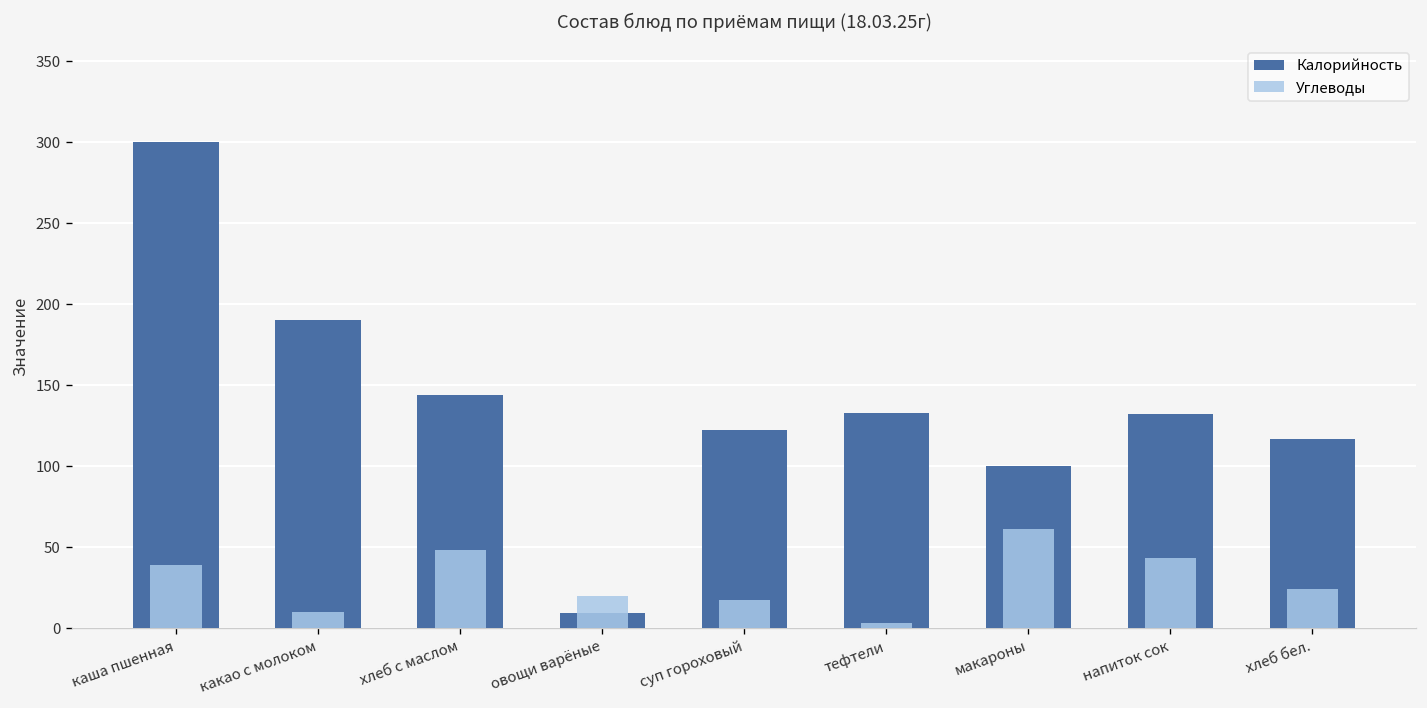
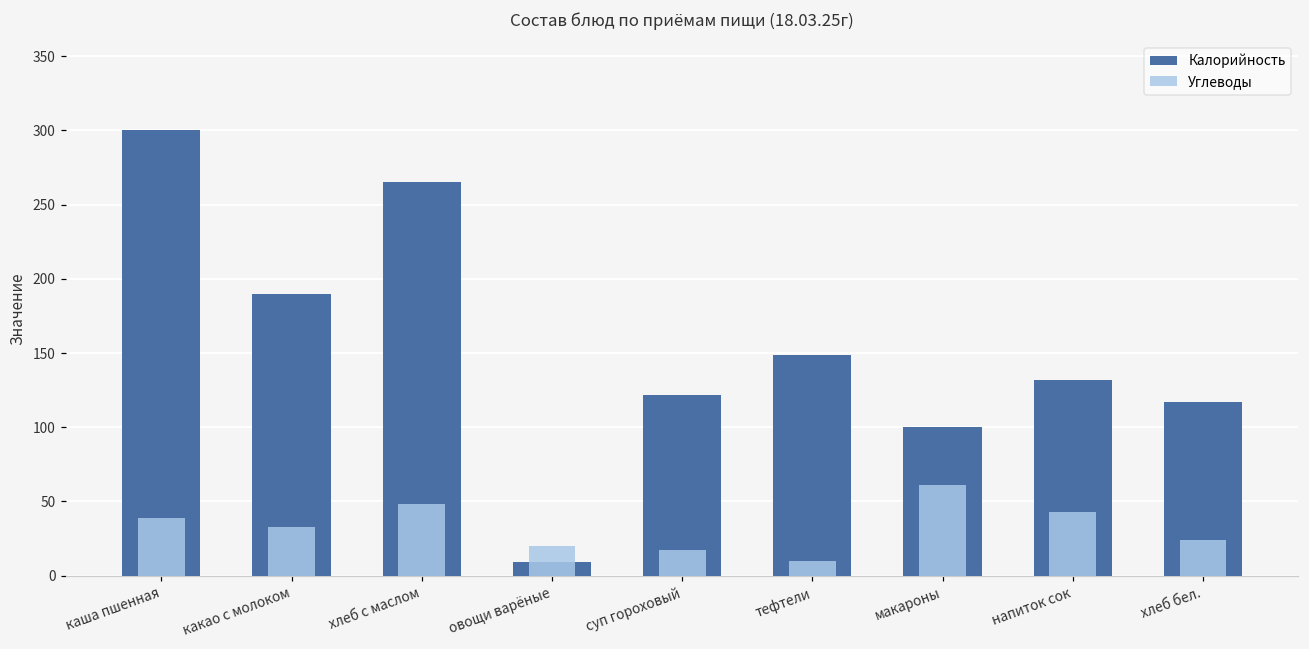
Углеводы, какао с молоком: 10 -> 33
Калорийность, хлеб с маслом: 144 -> 265
Калорийность, тефтели: 133 -> 149
Углеводы, тефтели: 3 -> 10
